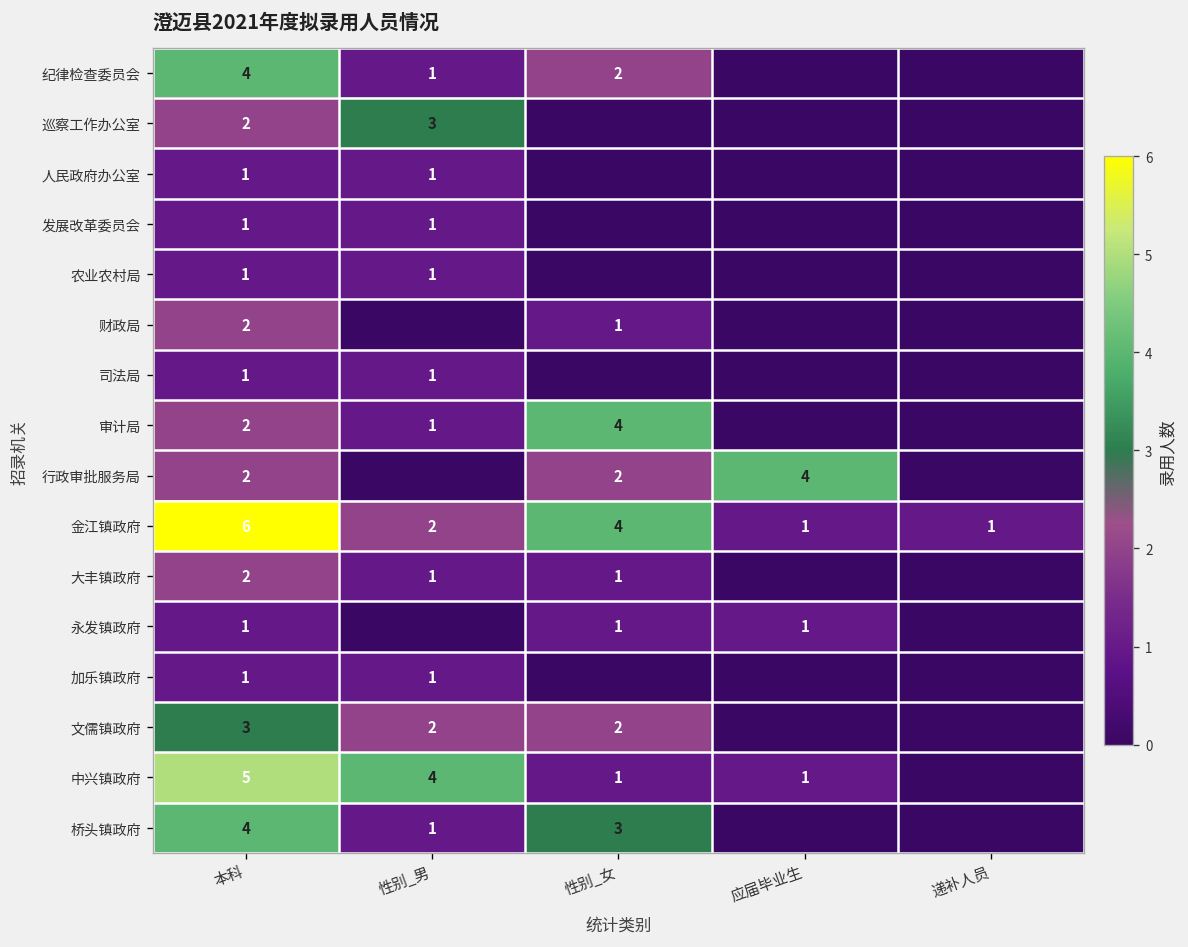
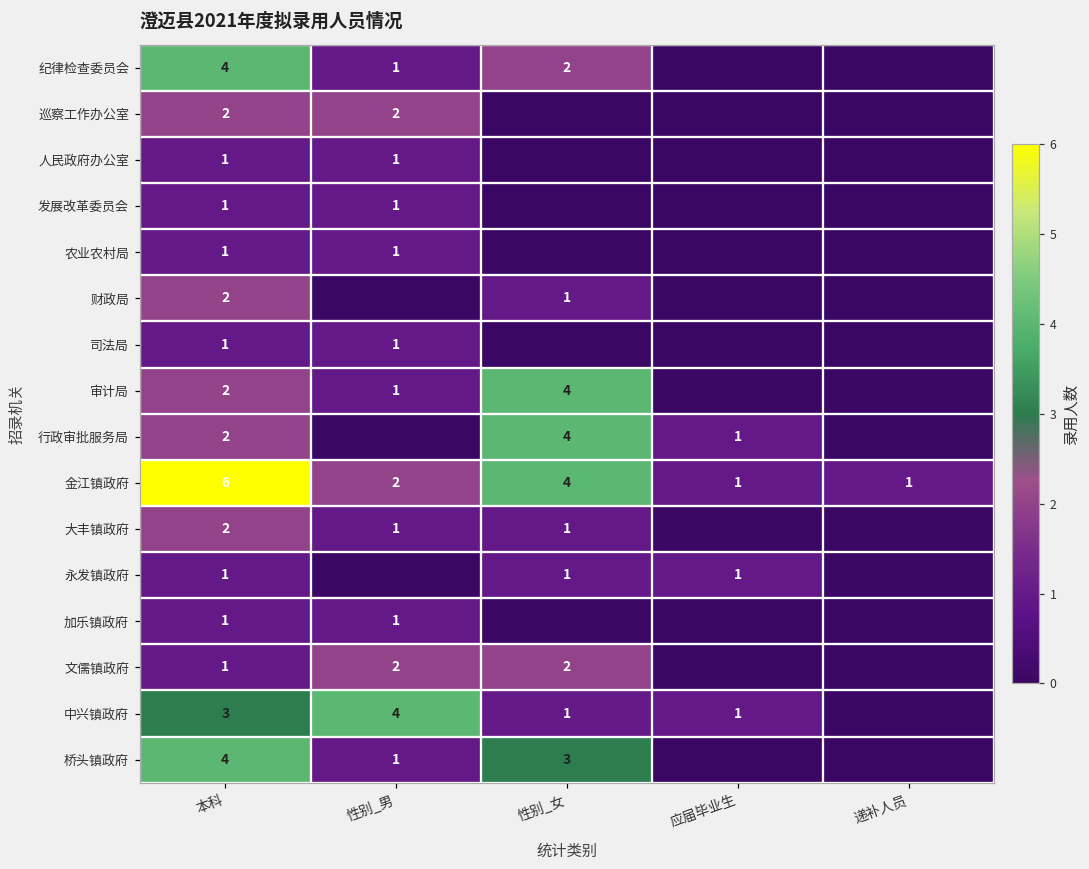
巡察工作办公室, 性别_男: 3 -> 2
行政审批服务局, 性别_女: 2 -> 4
行政审批服务局, 应届毕业生: 4 -> 1
文儒镇政府, 本科: 3 -> 1
中兴镇政府, 本科: 5 -> 3
